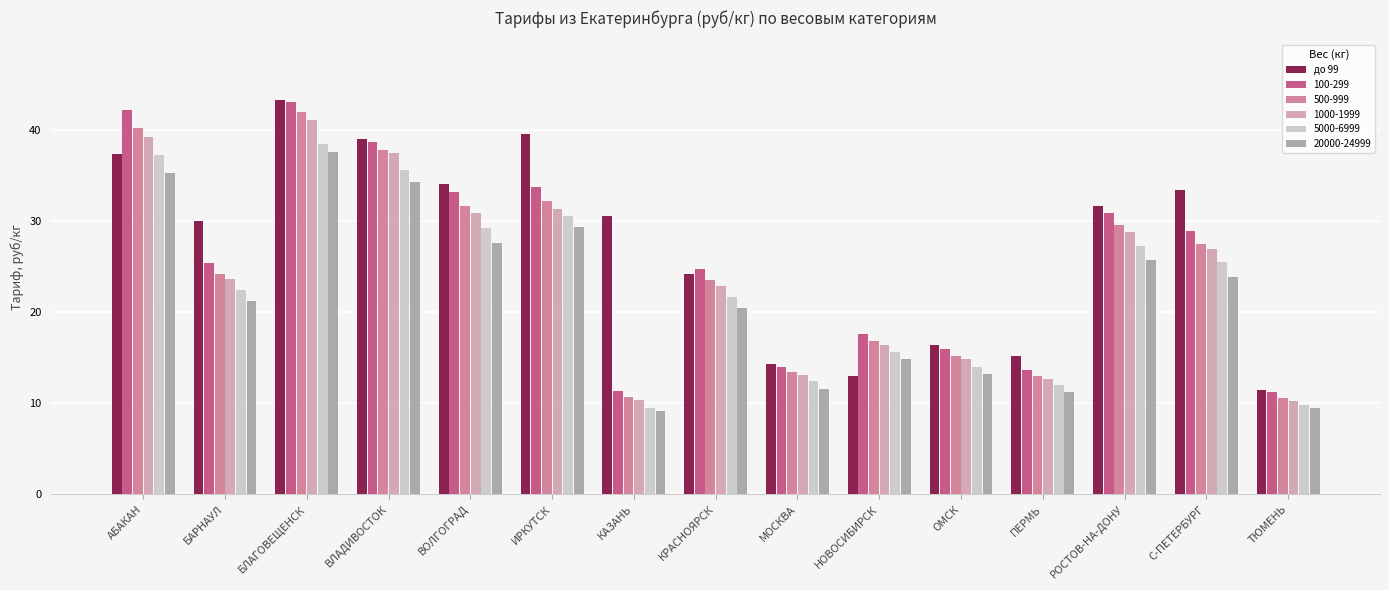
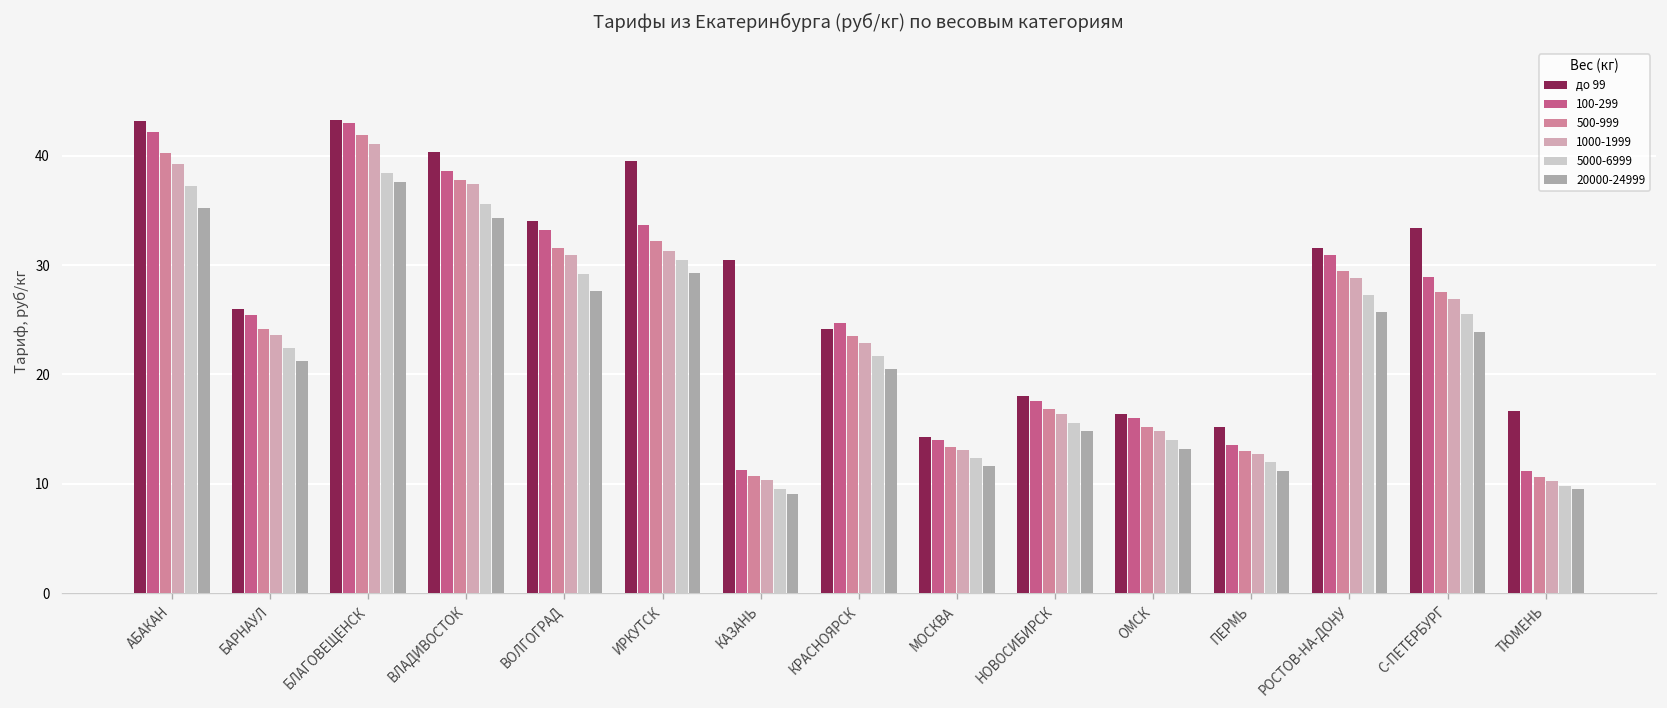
до 99, АБАКАН: 37 -> 43
до 99, БАРНАУЛ: 30 -> 26
до 99, ВЛАДИВОСТОК: 39 -> 40
до 99, НОВОСИБИРСК: 13 -> 18
до 99, ТЮМЕНЬ: 12 -> 17
